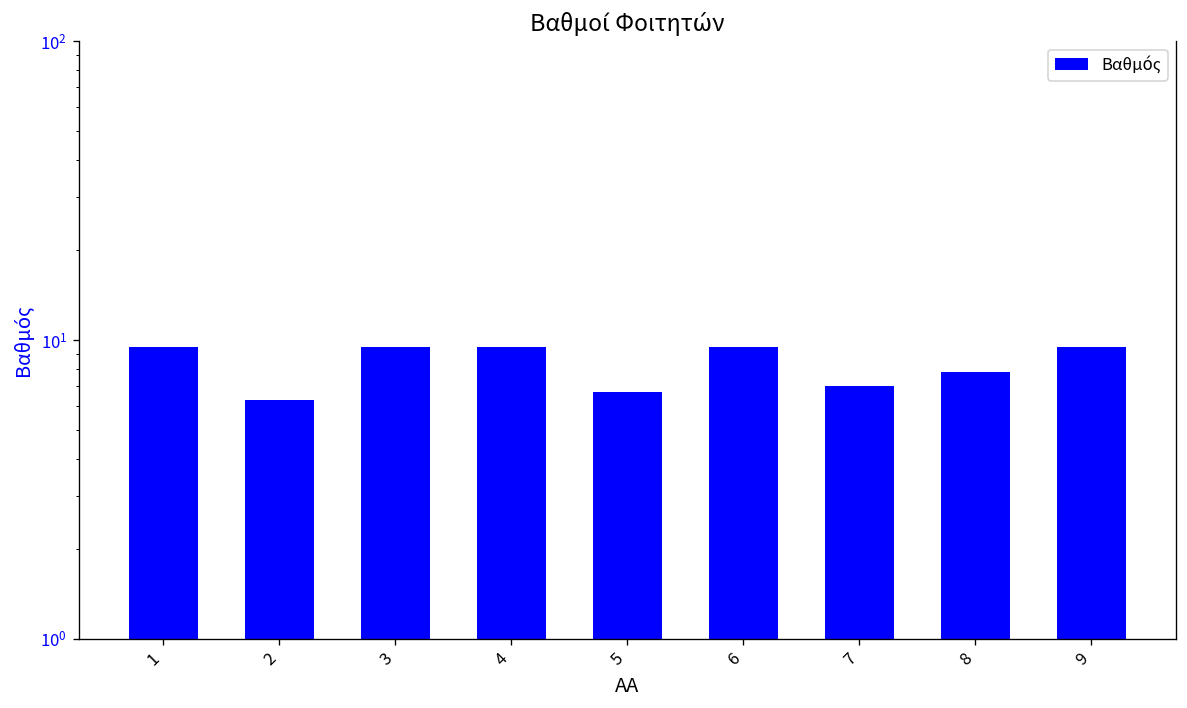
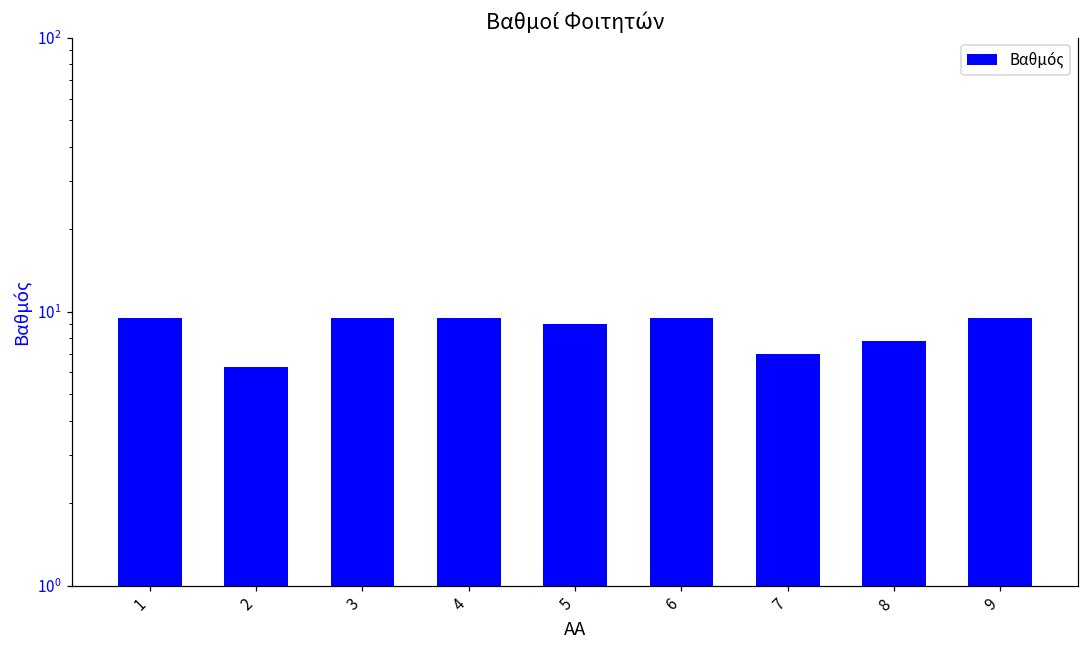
5: 6.7 -> 9.0
